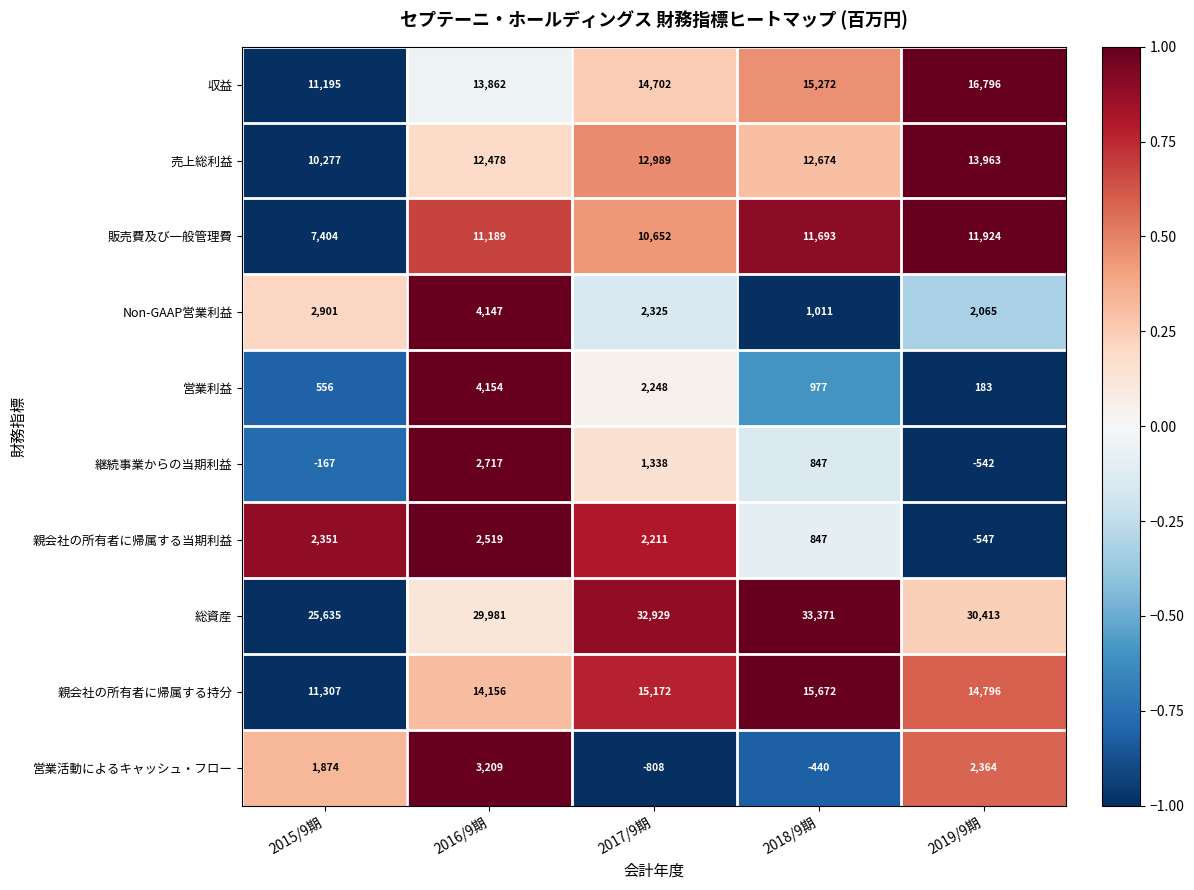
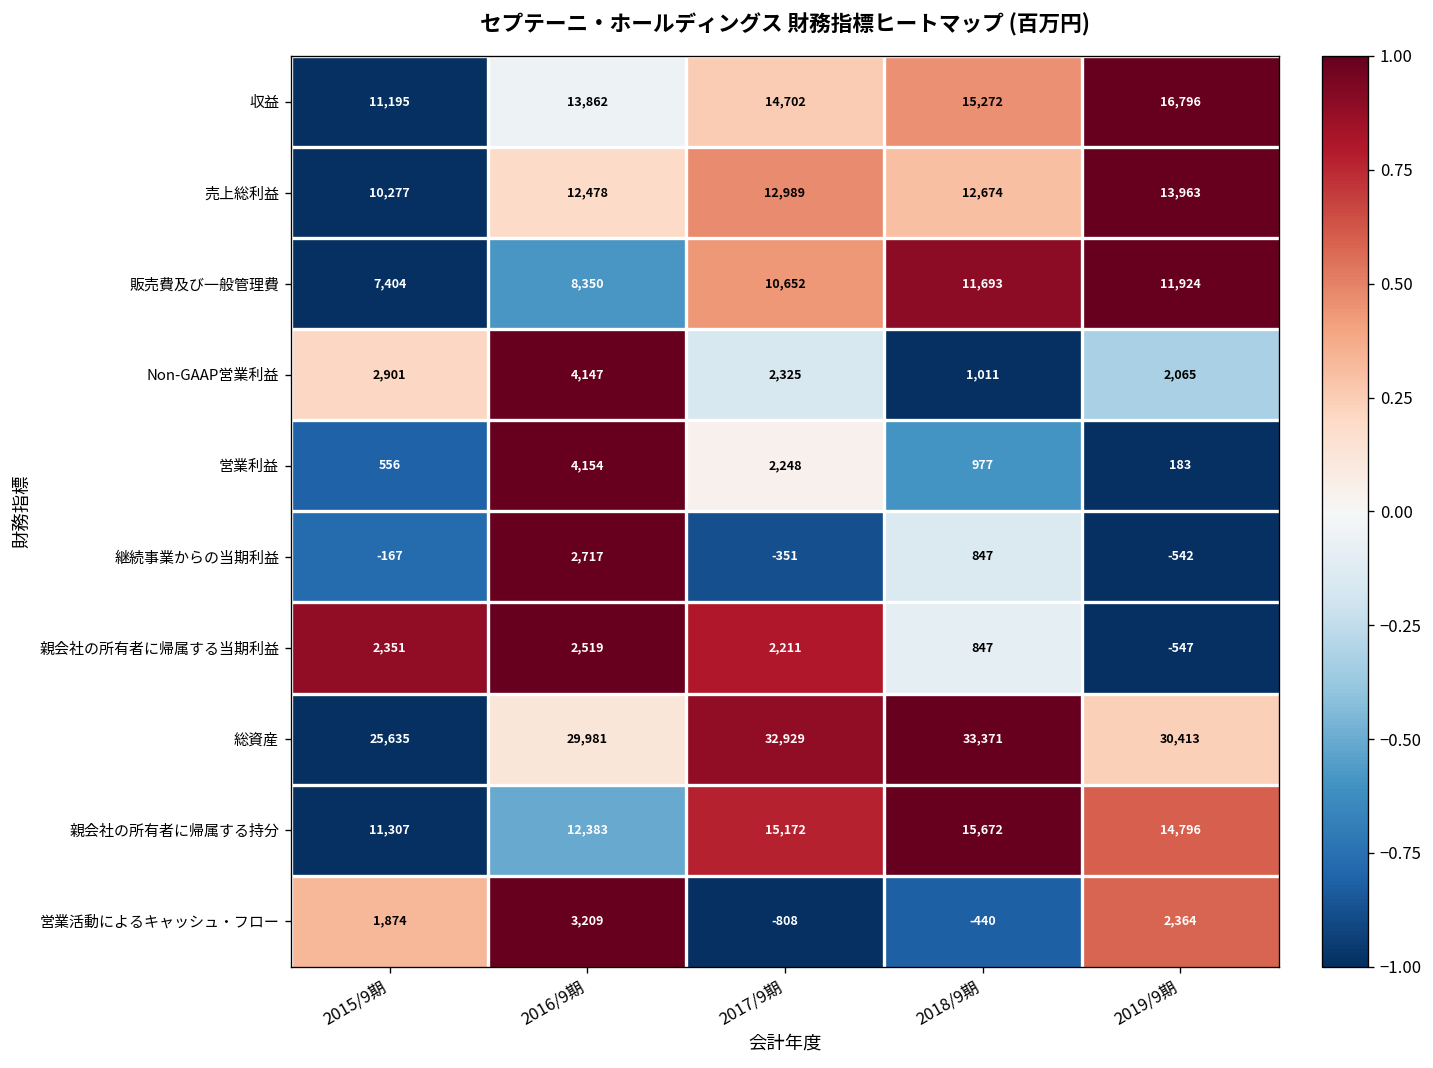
販売費及び一般管理費, 2016/9期: 11,189 -> 8,350
継続事業からの当期利益, 2017/9期: 1,338 -> -351
親会社の所有者に帰属する持分, 2016/9期: 14,156 -> 12,383
